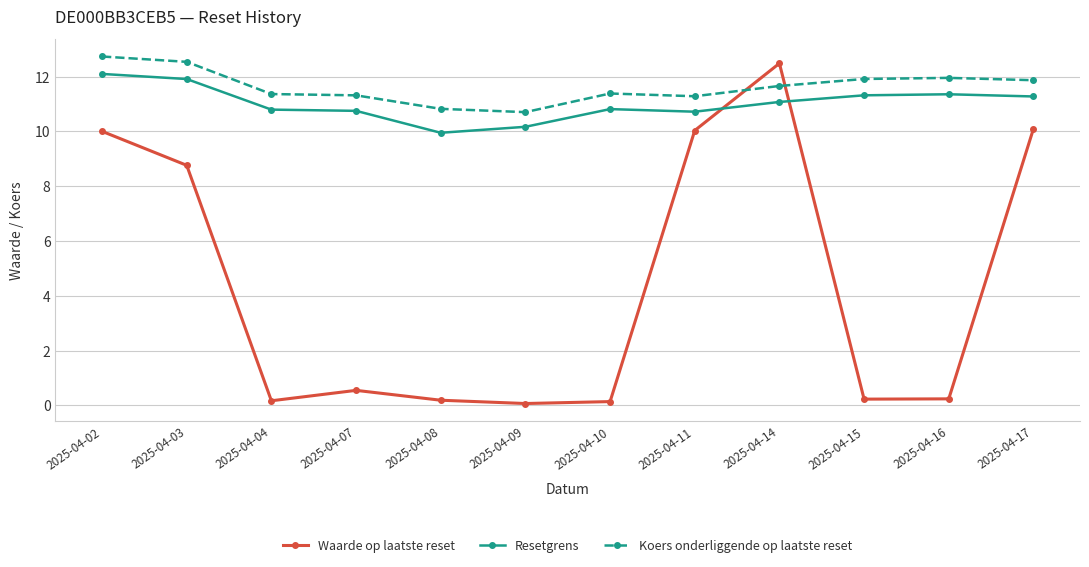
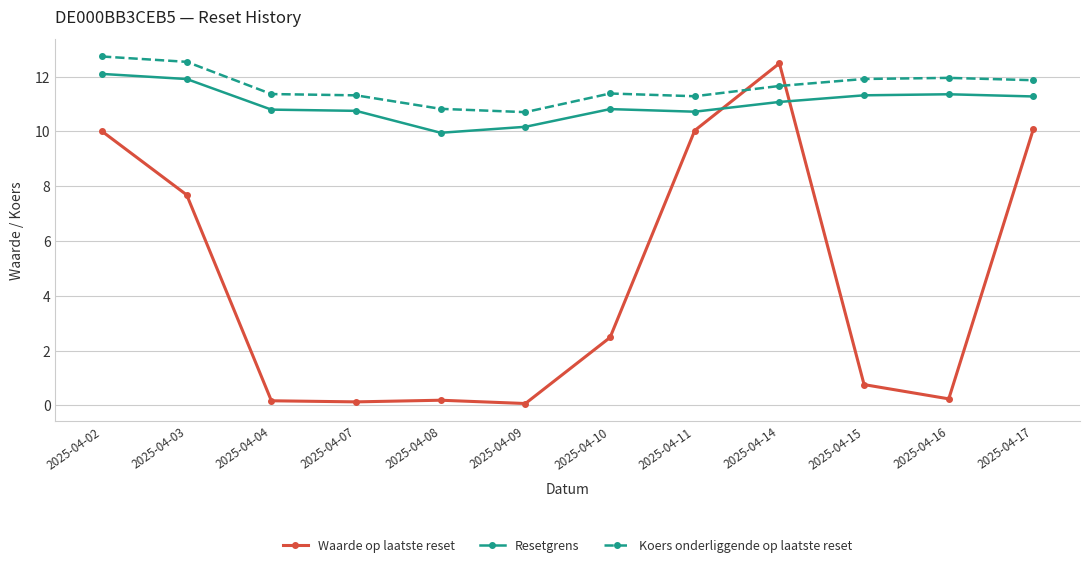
Waarde op laatste reset, 2025-04-03: 8.8 -> 7.7
Waarde op laatste reset, 2025-04-07: 0.6 -> 0.1
Waarde op laatste reset, 2025-04-10: 0.1 -> 2.5
Waarde op laatste reset, 2025-04-15: 0.2 -> 0.8
